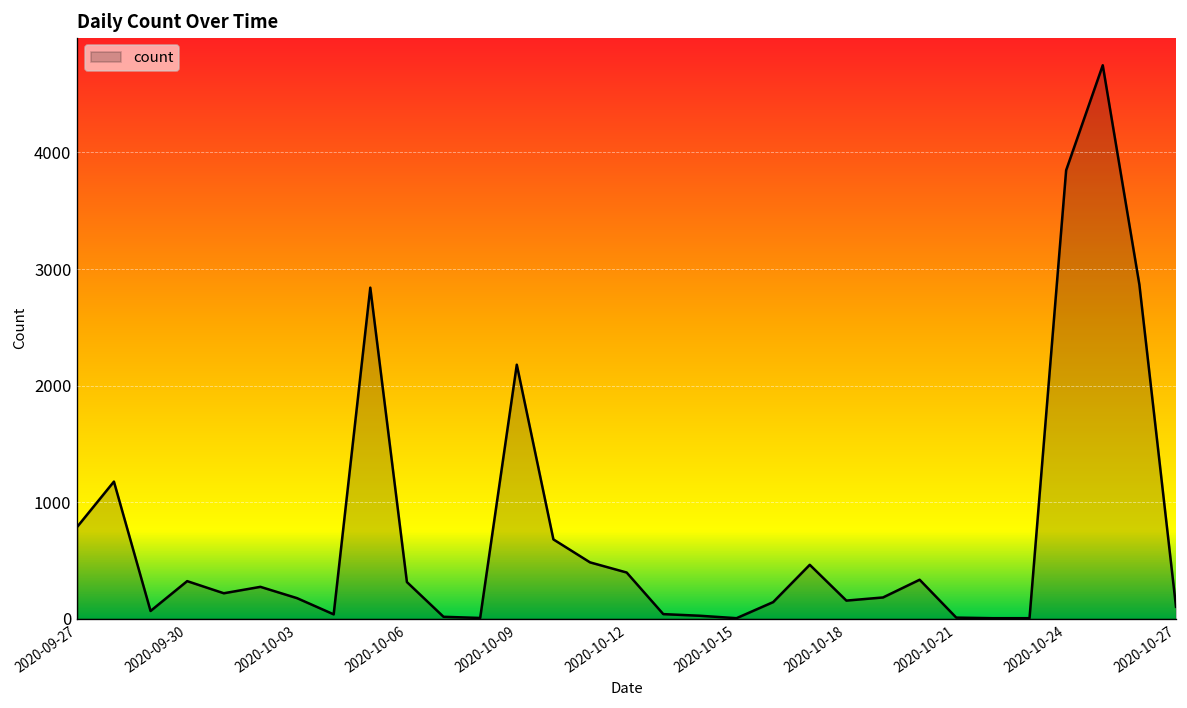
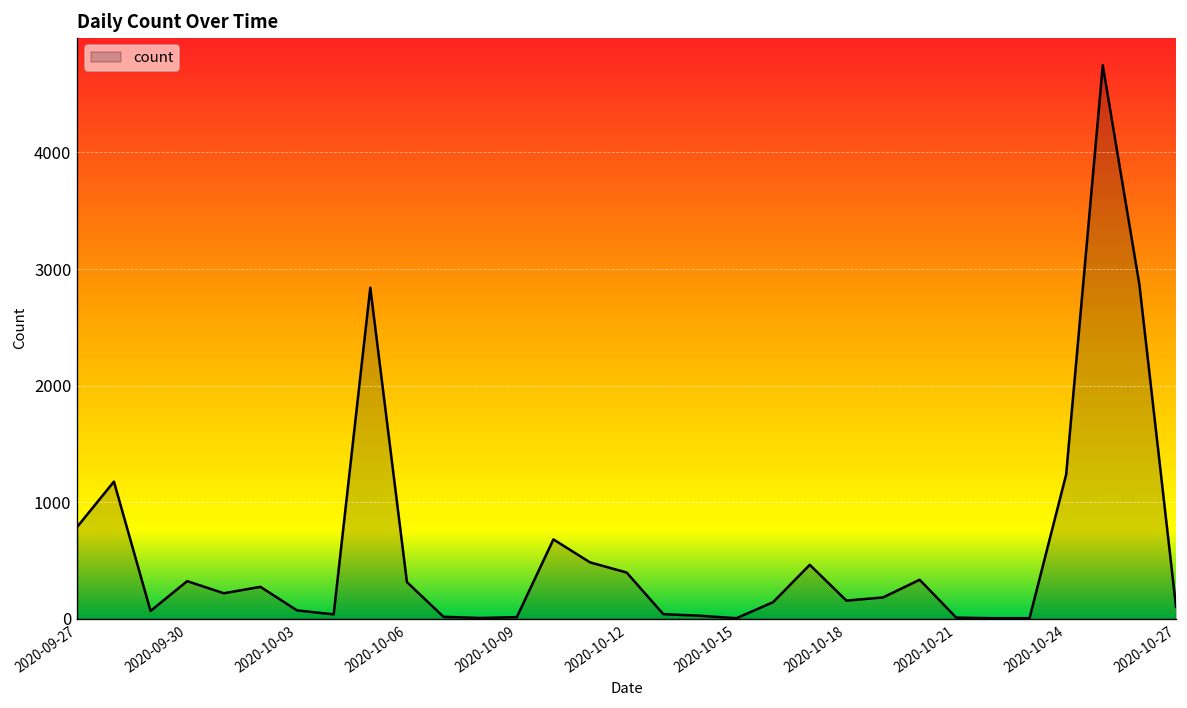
2020-10-03: 200 -> 100
2020-10-09: 2200 -> 0
2020-10-24: 3800 -> 1200
